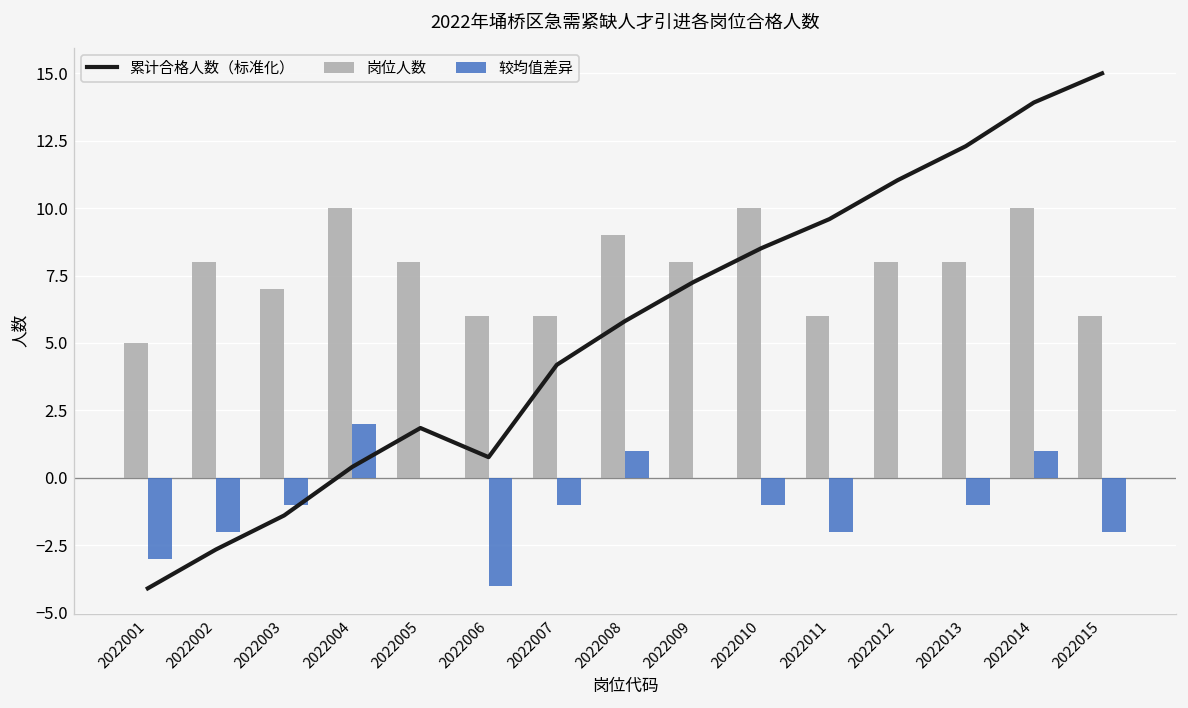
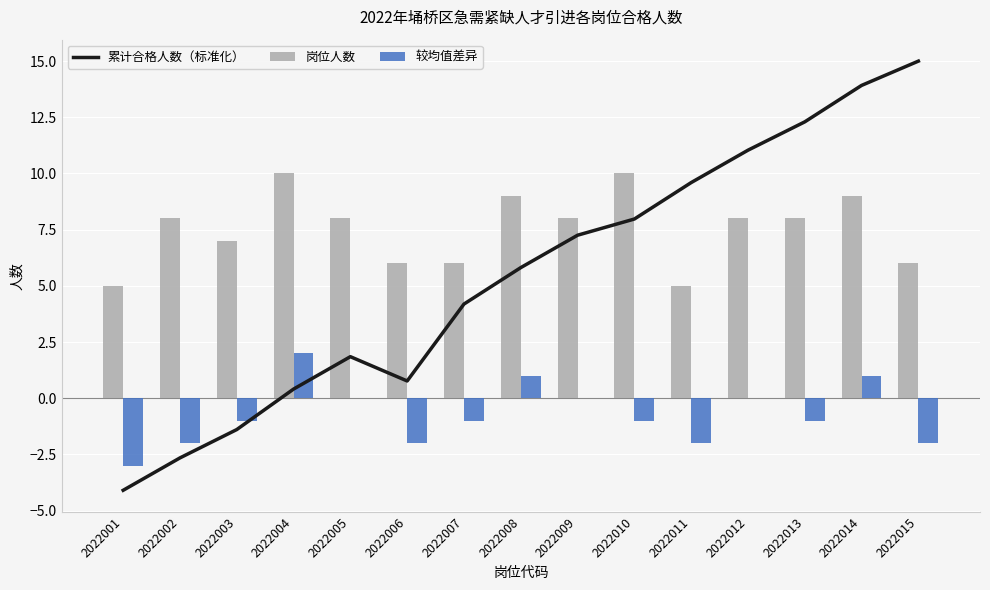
较均值差异, 2022006: -4 -> -2
累计合格人数（标准化）, 2022010: 8.5 -> 8.0
岗位人数, 2022011: 6 -> 5
岗位人数, 2022014: 10 -> 9
